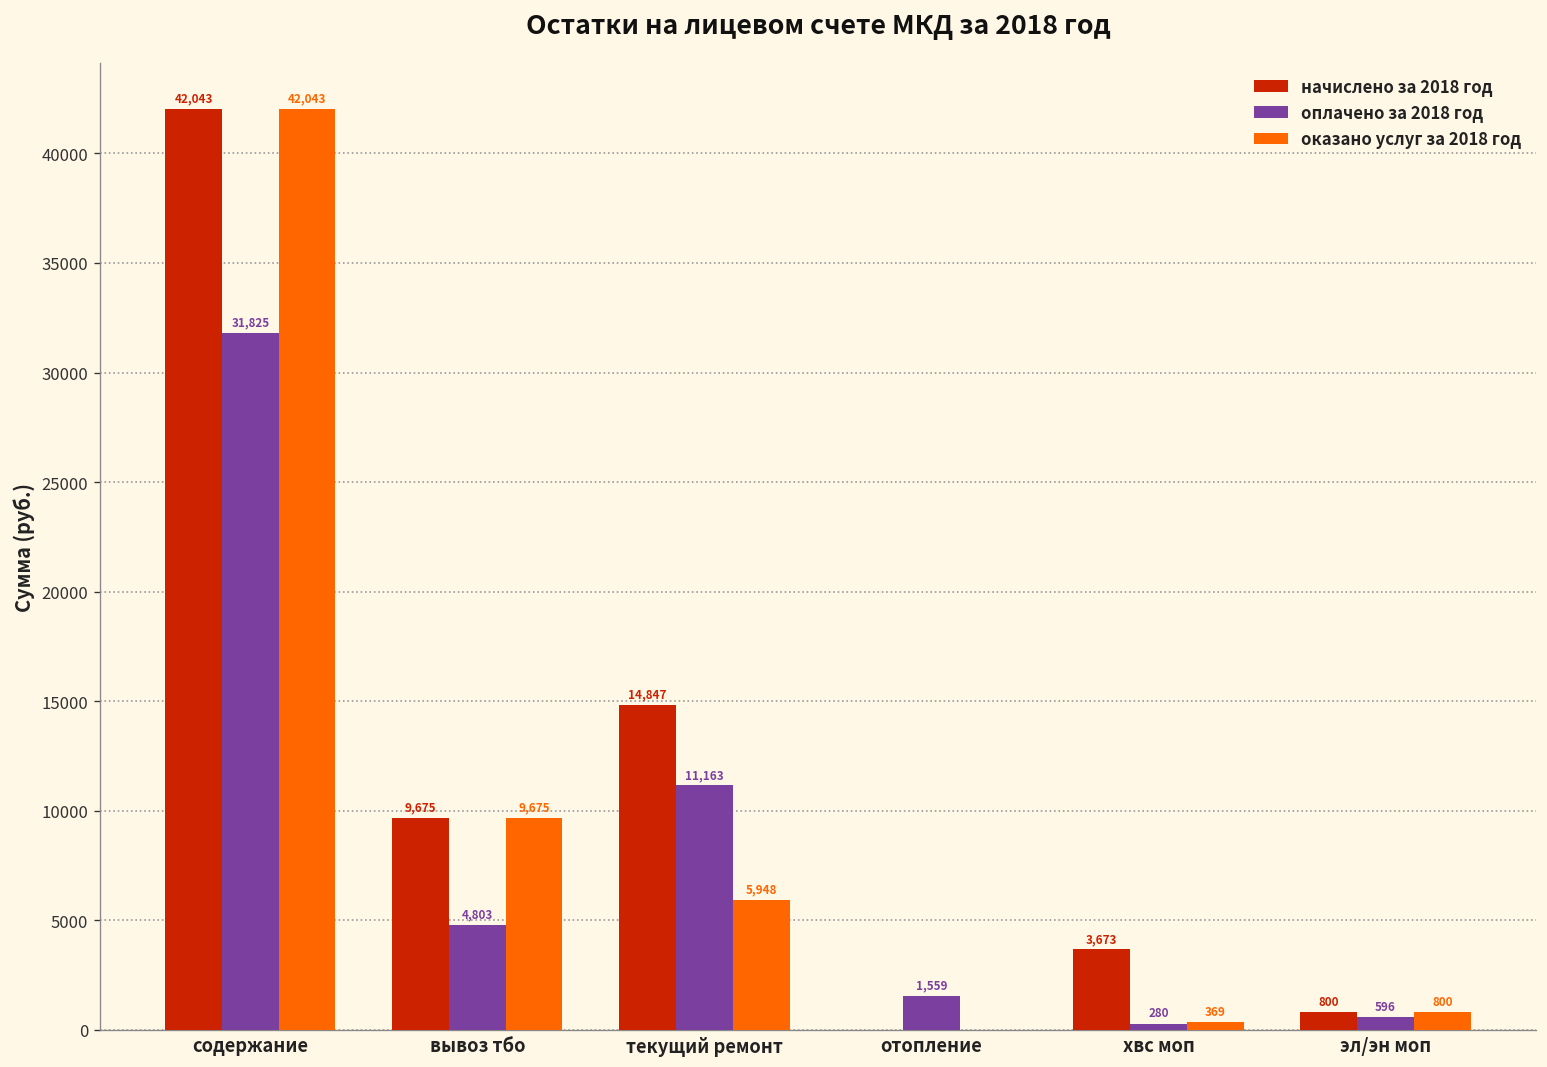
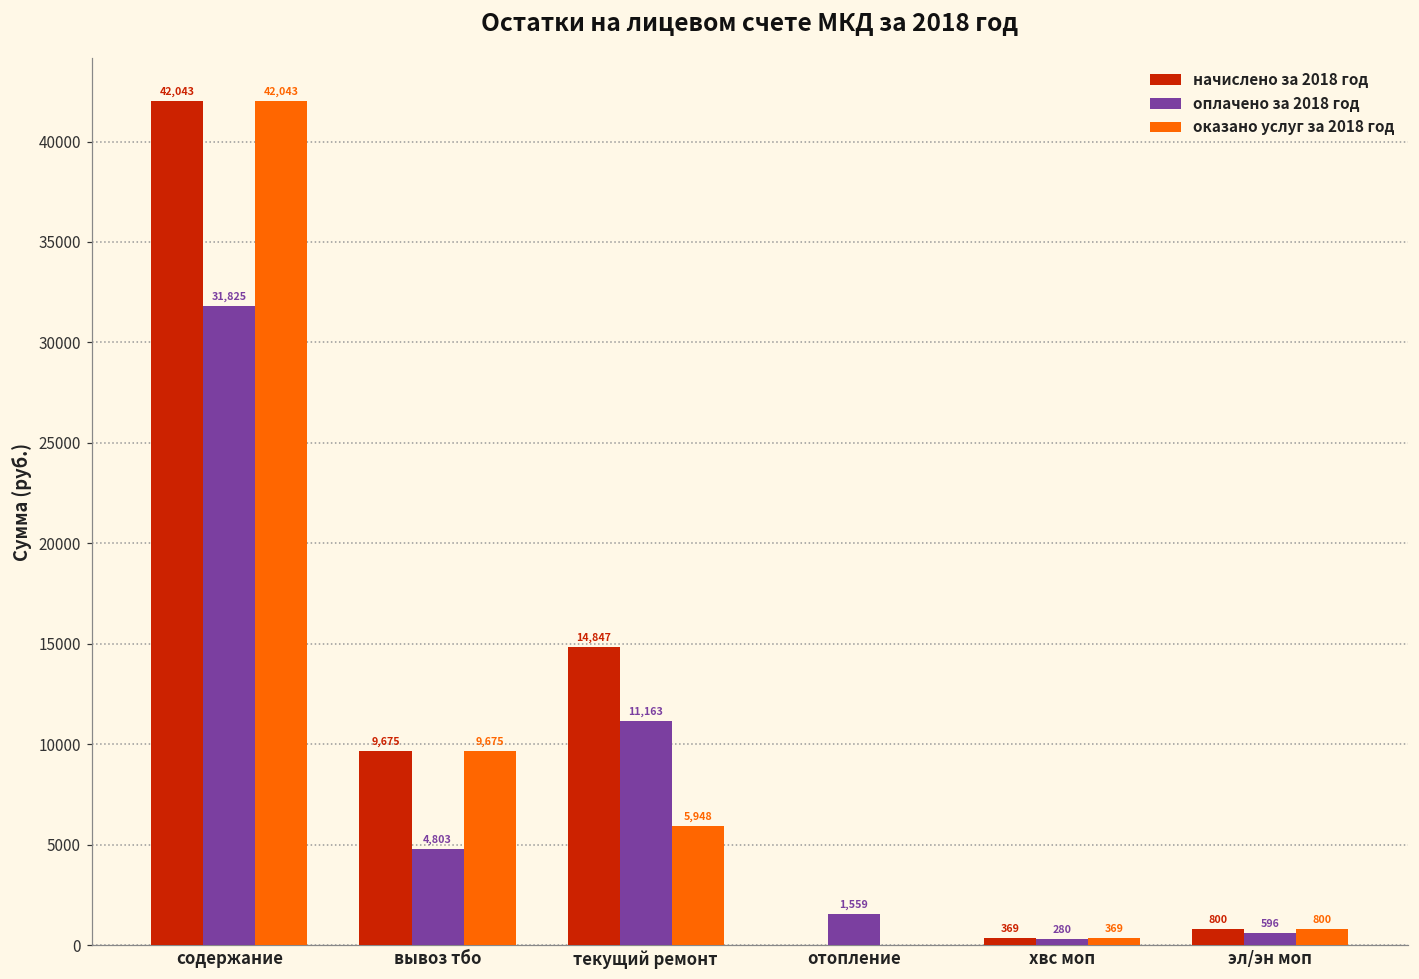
начислено за 2018 год, хвс моп: 3,673 -> 369
